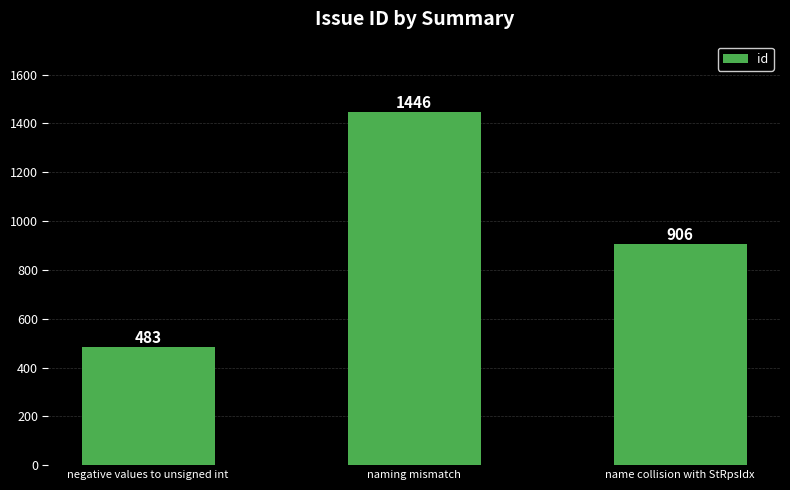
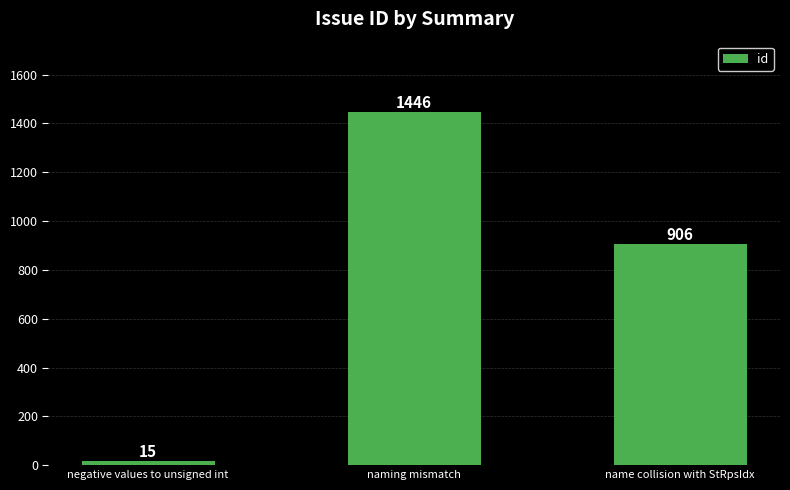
negative values to unsigned int: 483 -> 15
